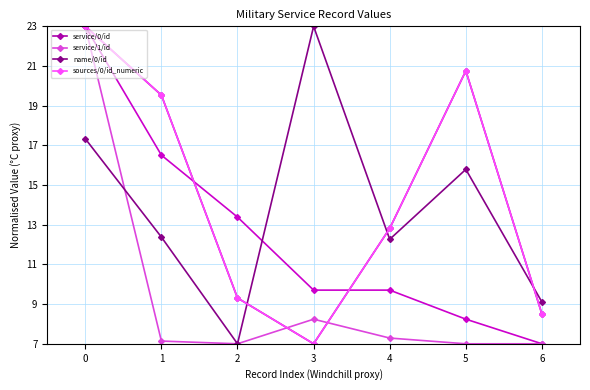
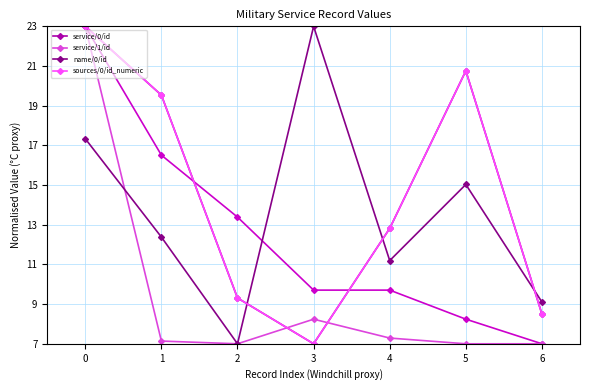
name/0/id, 4: 12.3 -> 11.2
name/0/id, 5: 15.8 -> 15.0
